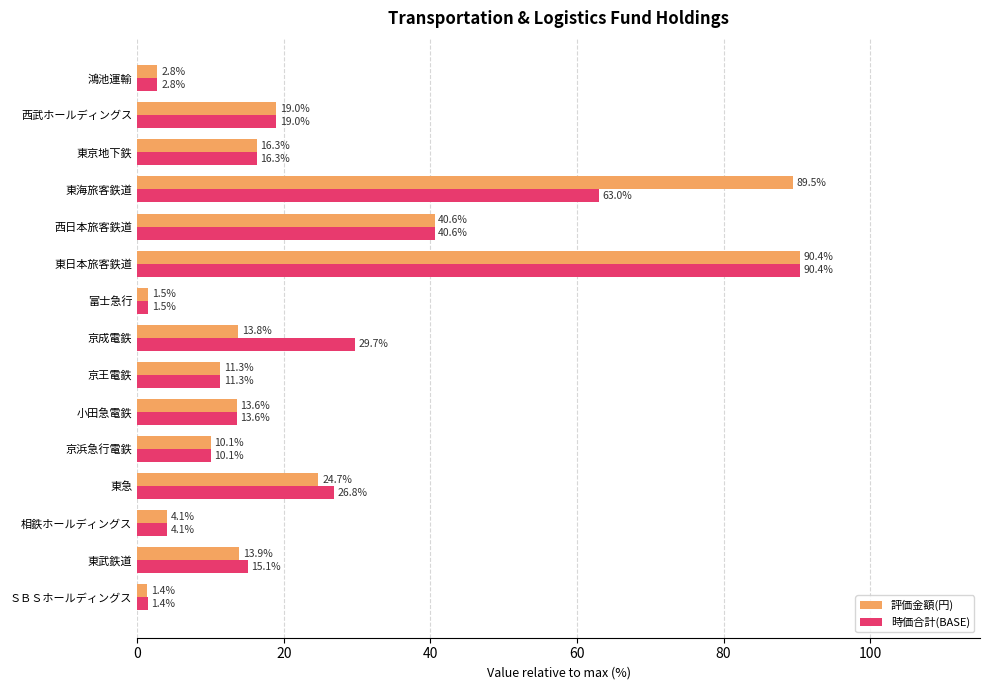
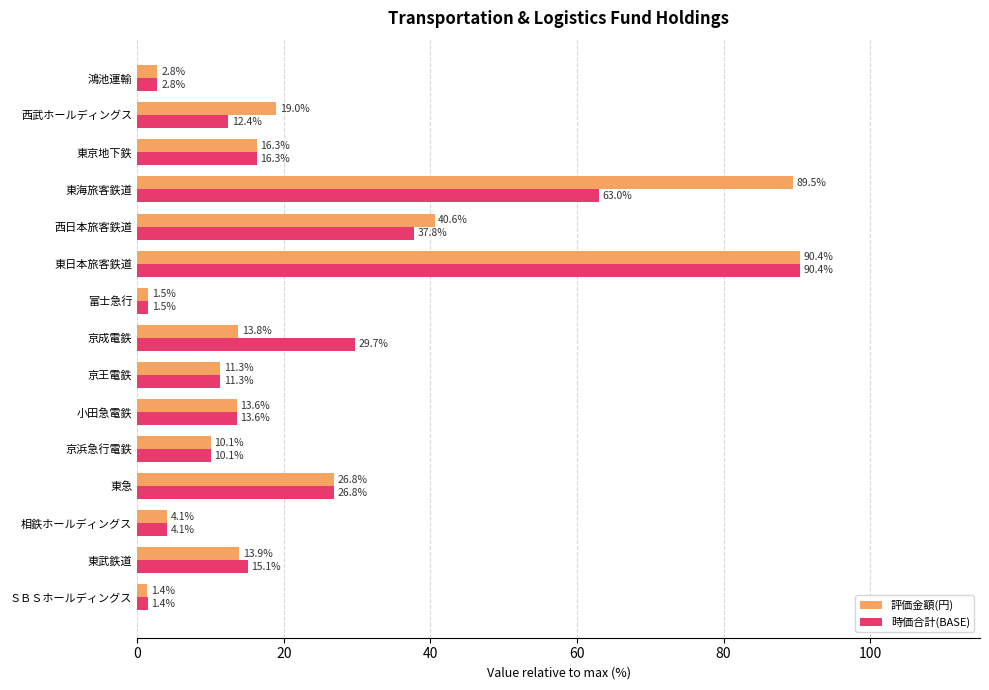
時価合計(BASE), 西武ホールディングス: 19.0% -> 12.4%
時価合計(BASE), 西日本旅客鉄道: 40.6% -> 37.8%
評価金額(円), 東急: 24.7% -> 26.8%
